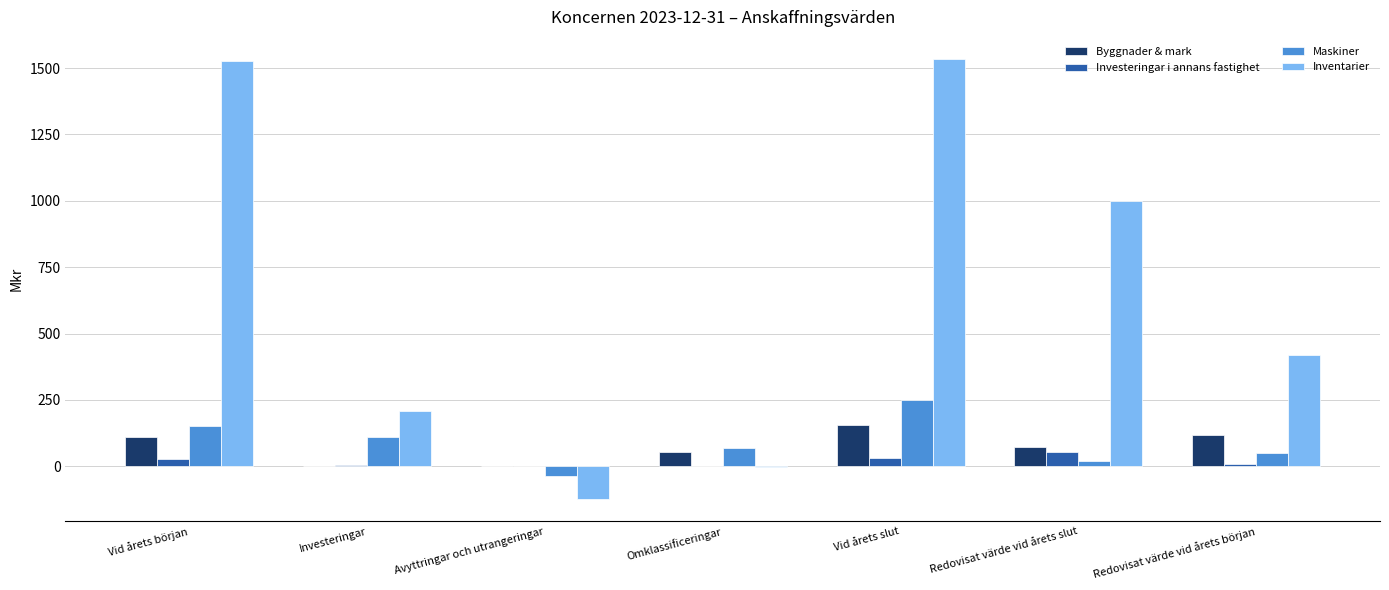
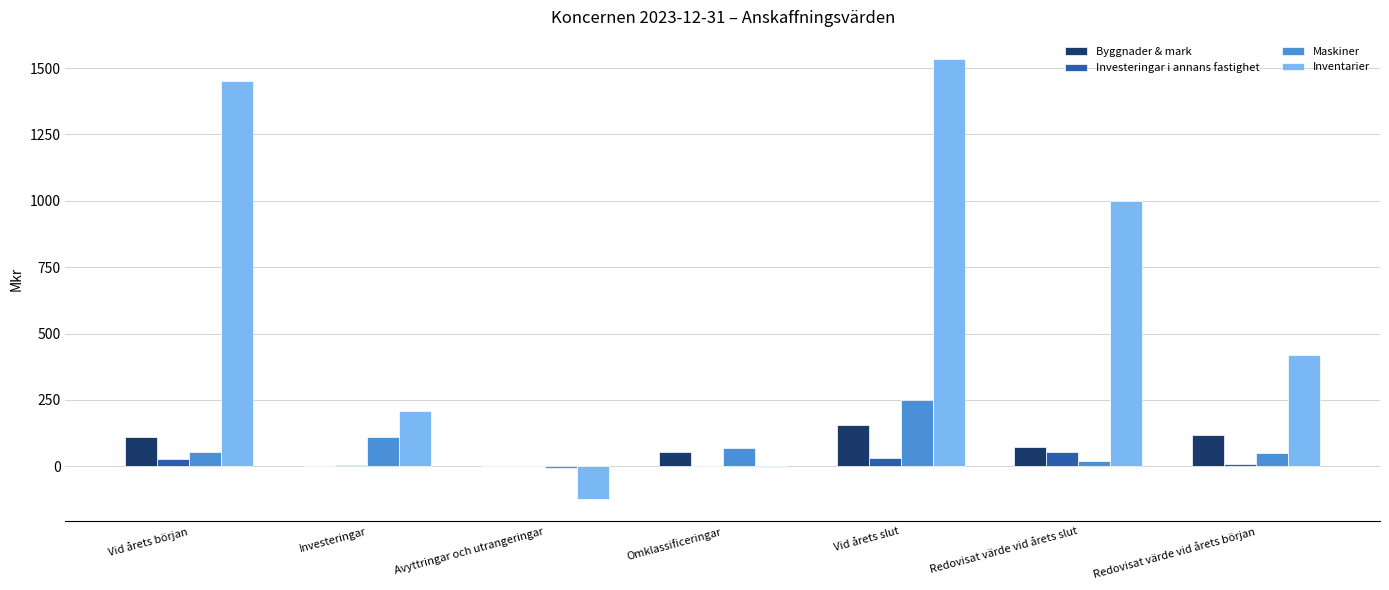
Maskiner, Vid årets början: 150 -> 50
Inventarier, Vid årets början: 1530 -> 1450
Maskiner, Avyttringar och utrangeringar: -40 -> -10
